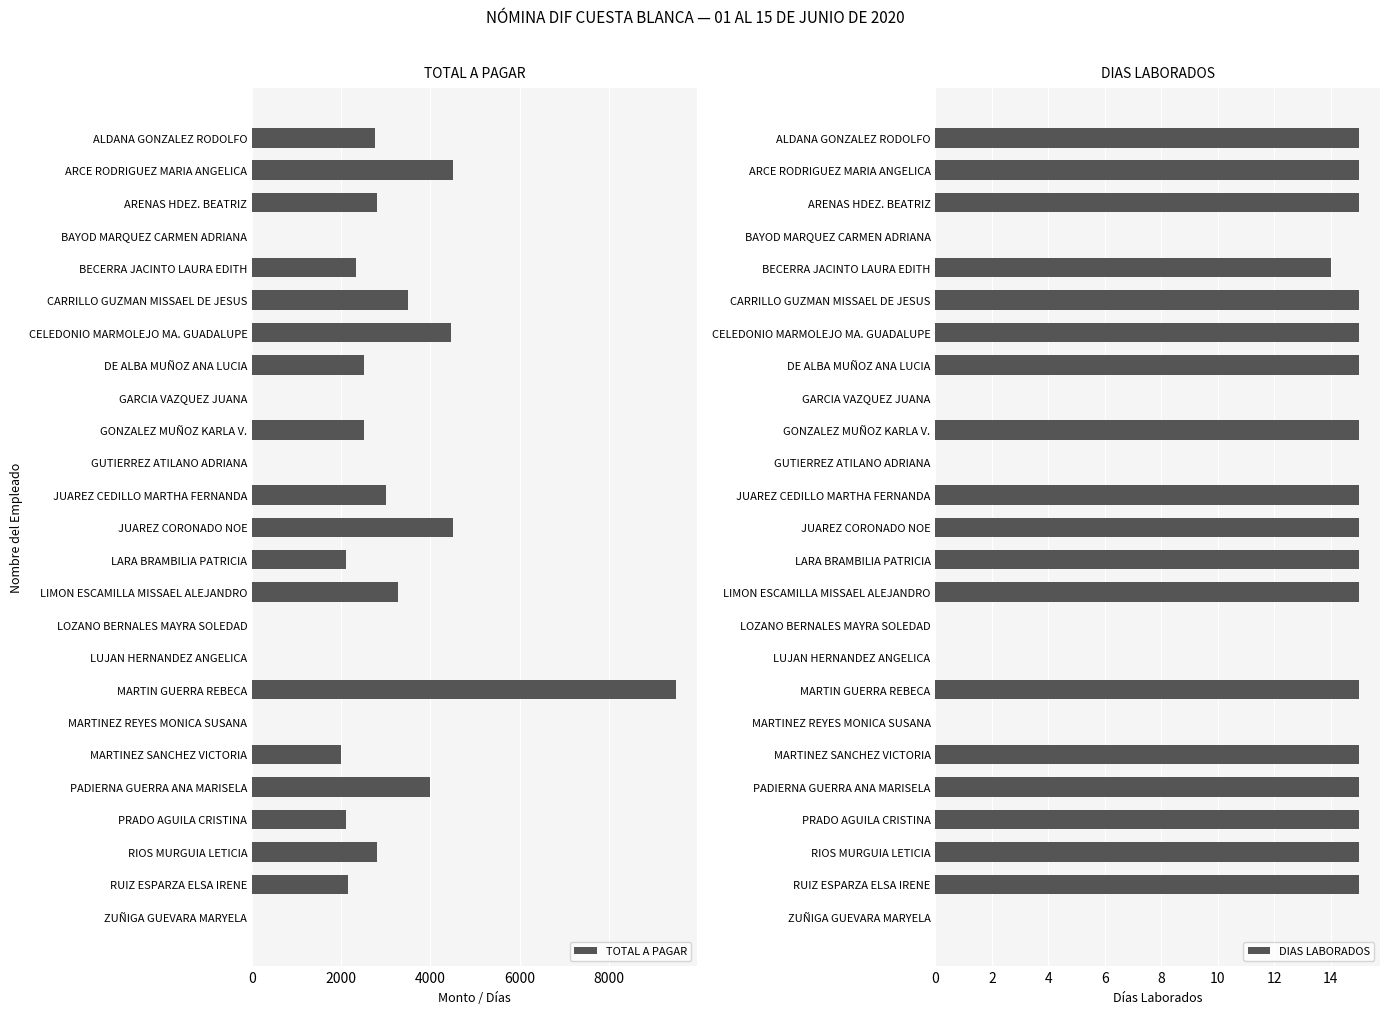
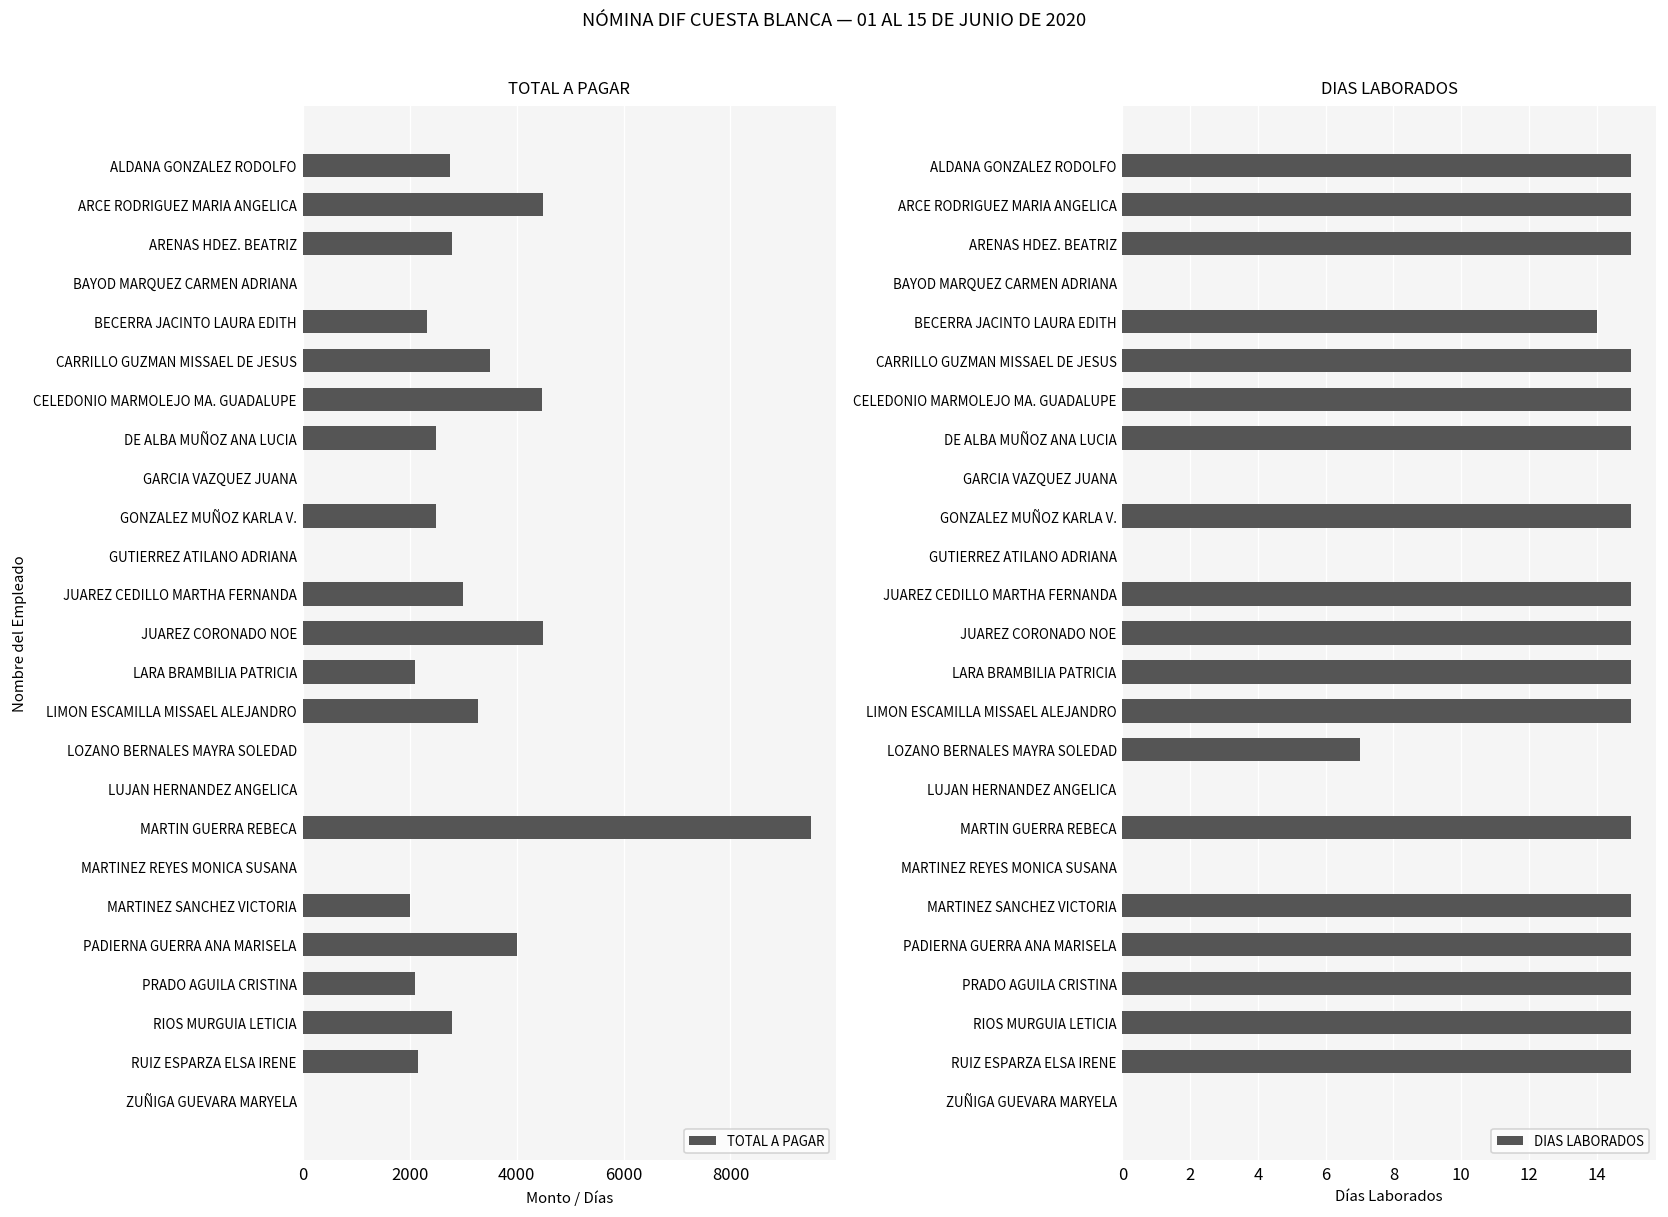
DIAS LABORADOS, LOZANO BERNALES MAYRA SOLEDAD: 0 -> 7
